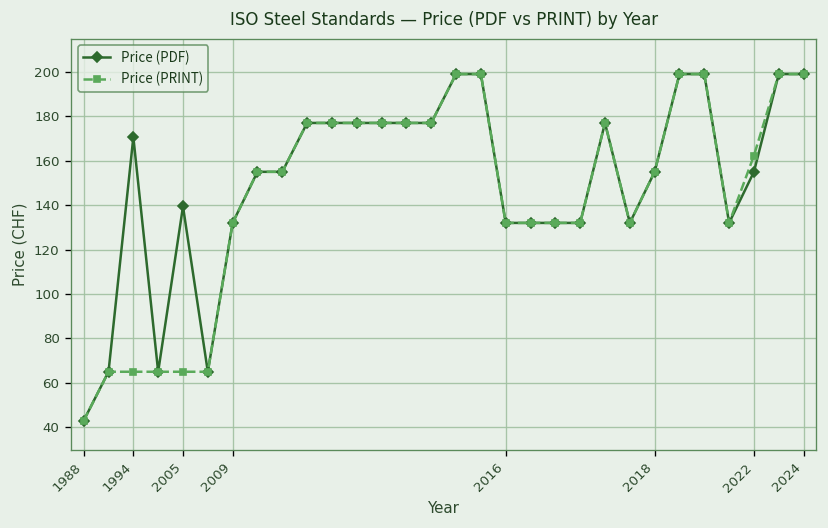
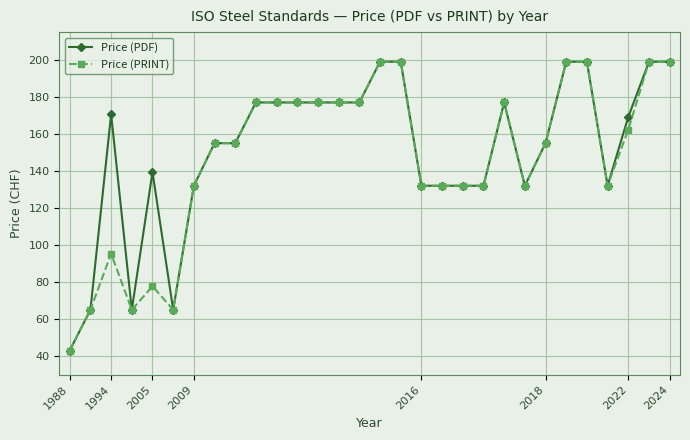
Price (PRINT), 1994: 65 -> 95
Price (PRINT), 2005: 65 -> 78
Price (PDF), 2022: 155 -> 169
